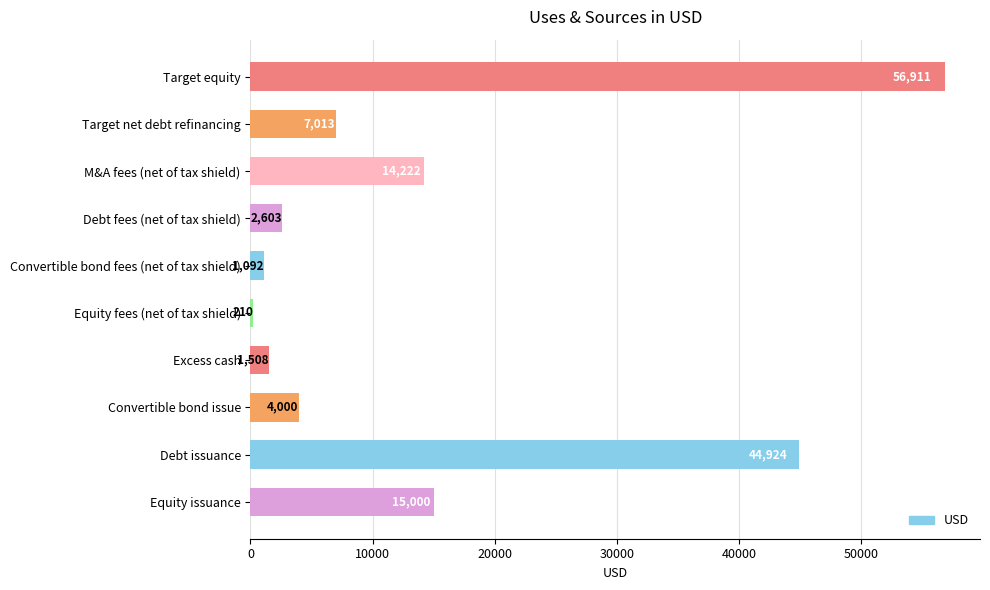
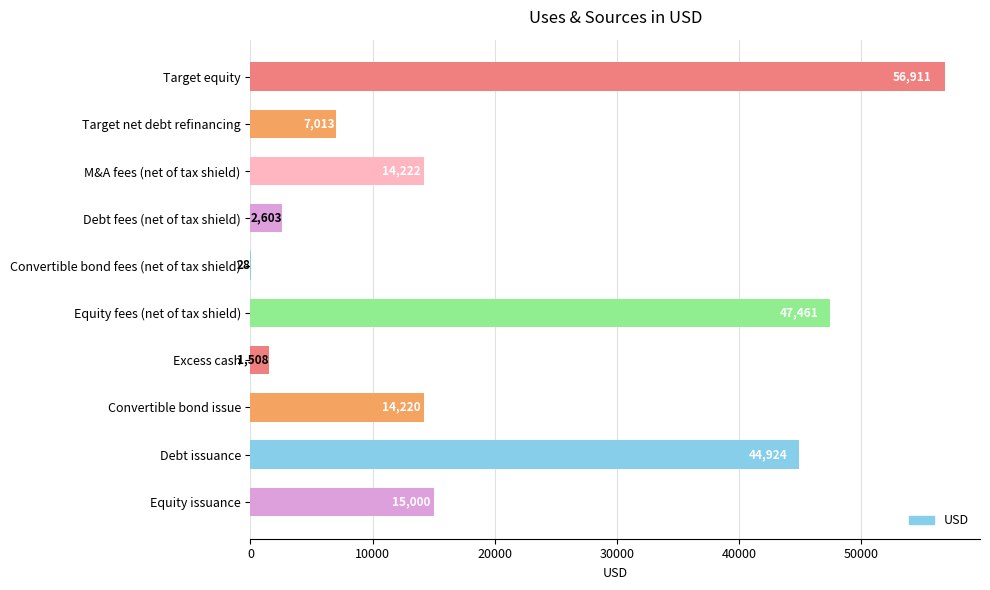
Convertible bond fees (net of tax shield): 1,092 -> 28
Equity fees (net of tax shield): 210 -> 47,461
Convertible bond issue: 4,000 -> 14,220
